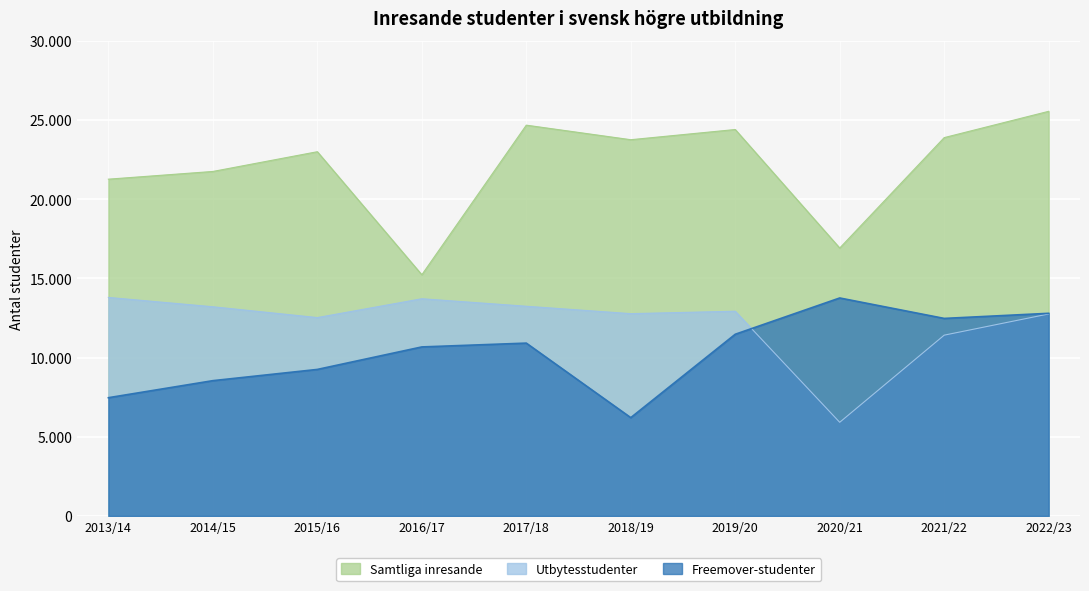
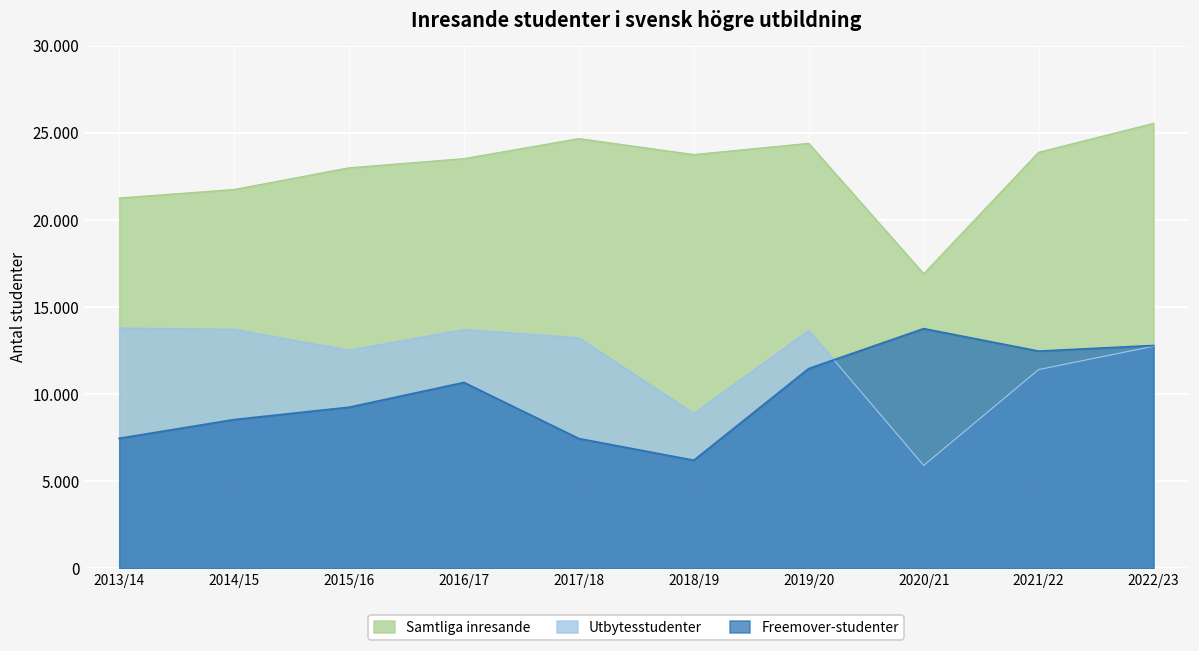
Utbytesstudenter, 2014/15: 13.2 -> 13.7
Samtliga inresande, 2016/17: 15.2 -> 23.5
Freemover-studenter, 2017/18: 10.9 -> 7.5
Utbytesstudenter, 2018/19: 12.8 -> 8.9
Utbytesstudenter, 2019/20: 12.9 -> 13.7
